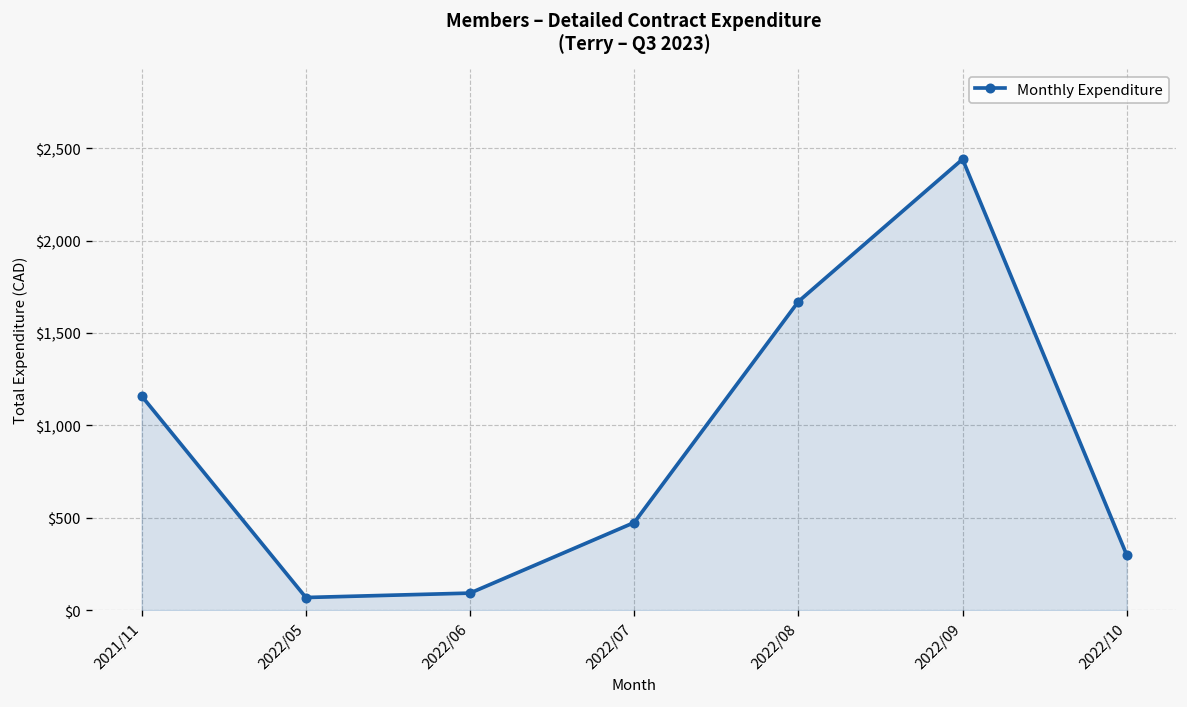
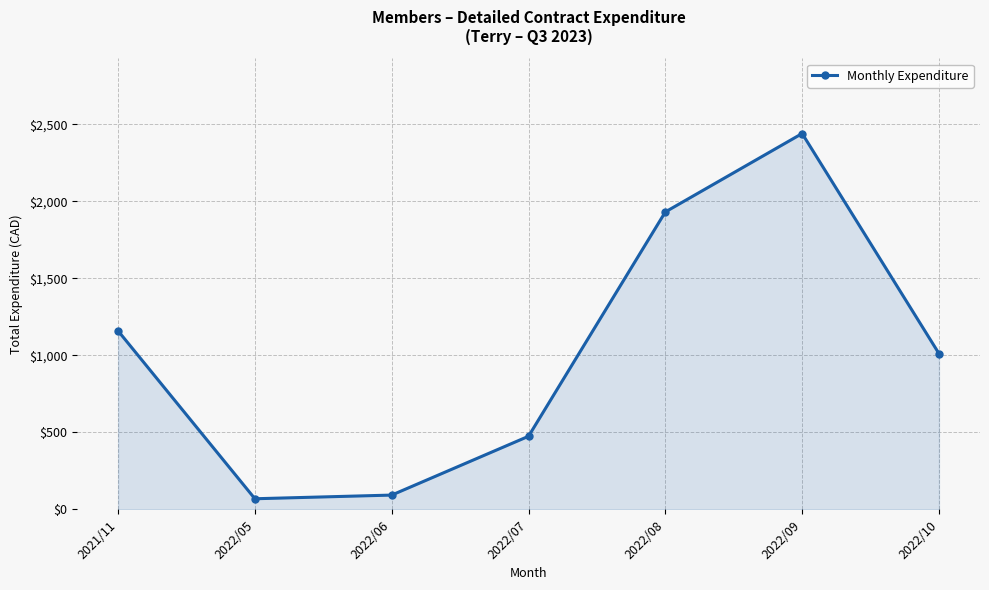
2022/08: $1,670 -> $1,930
2022/10: $300 -> $1,010
